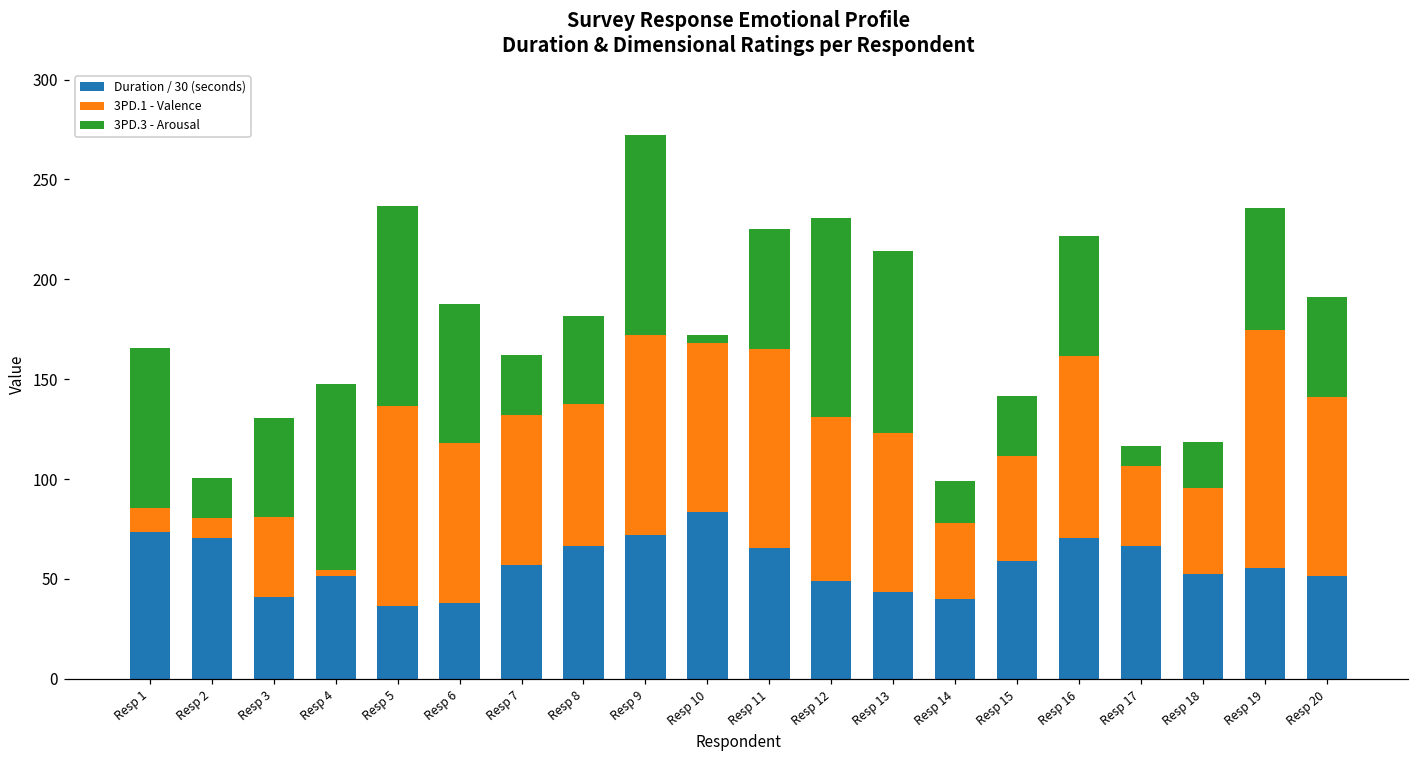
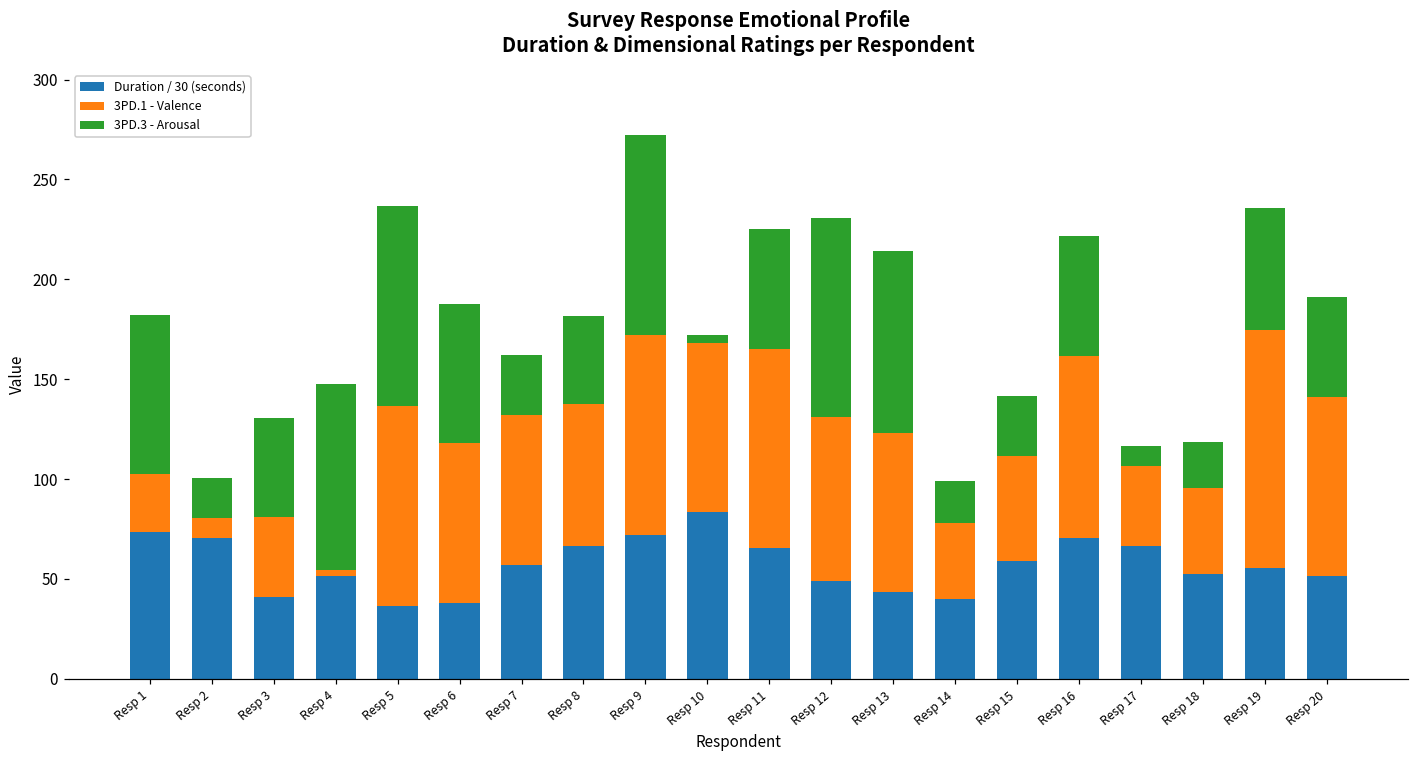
3PD.1 - Valence, Resp 1: 12 -> 29
